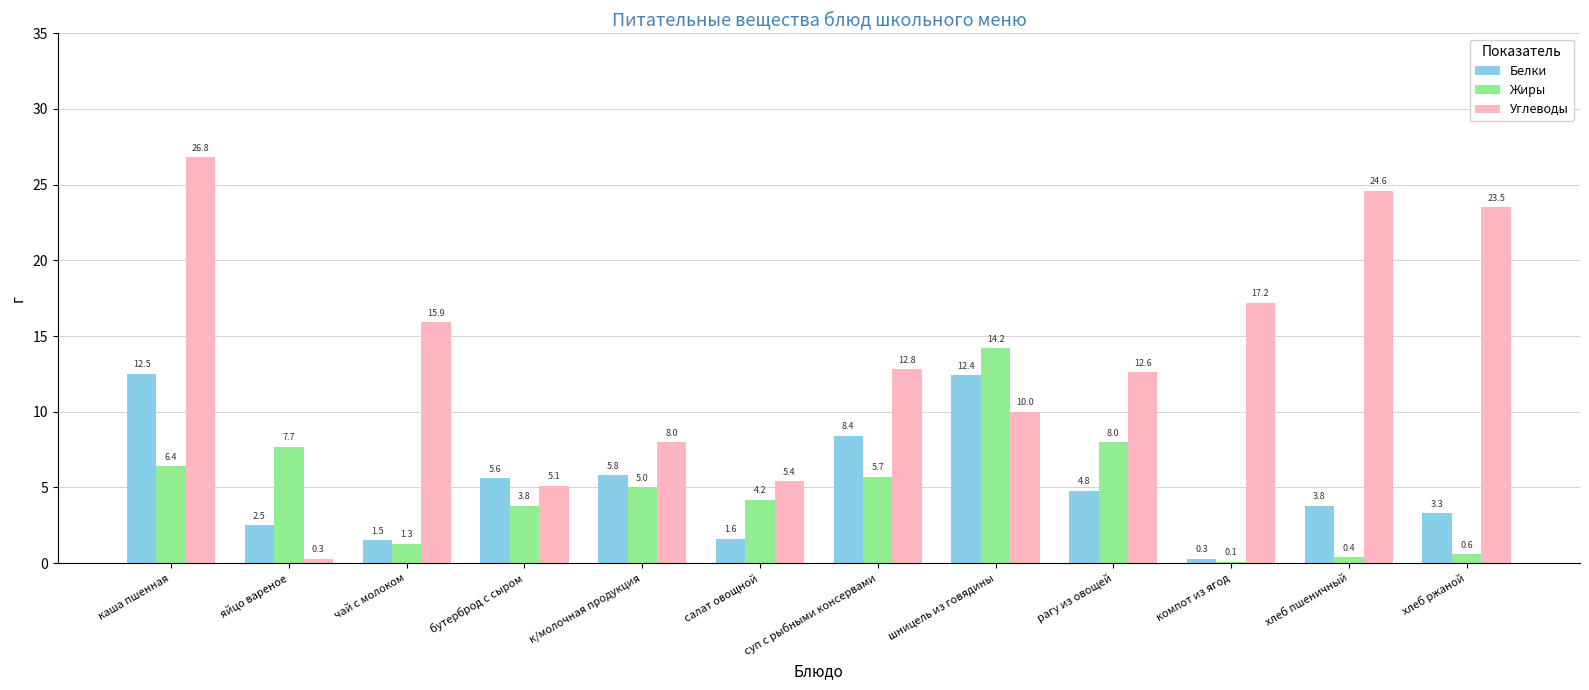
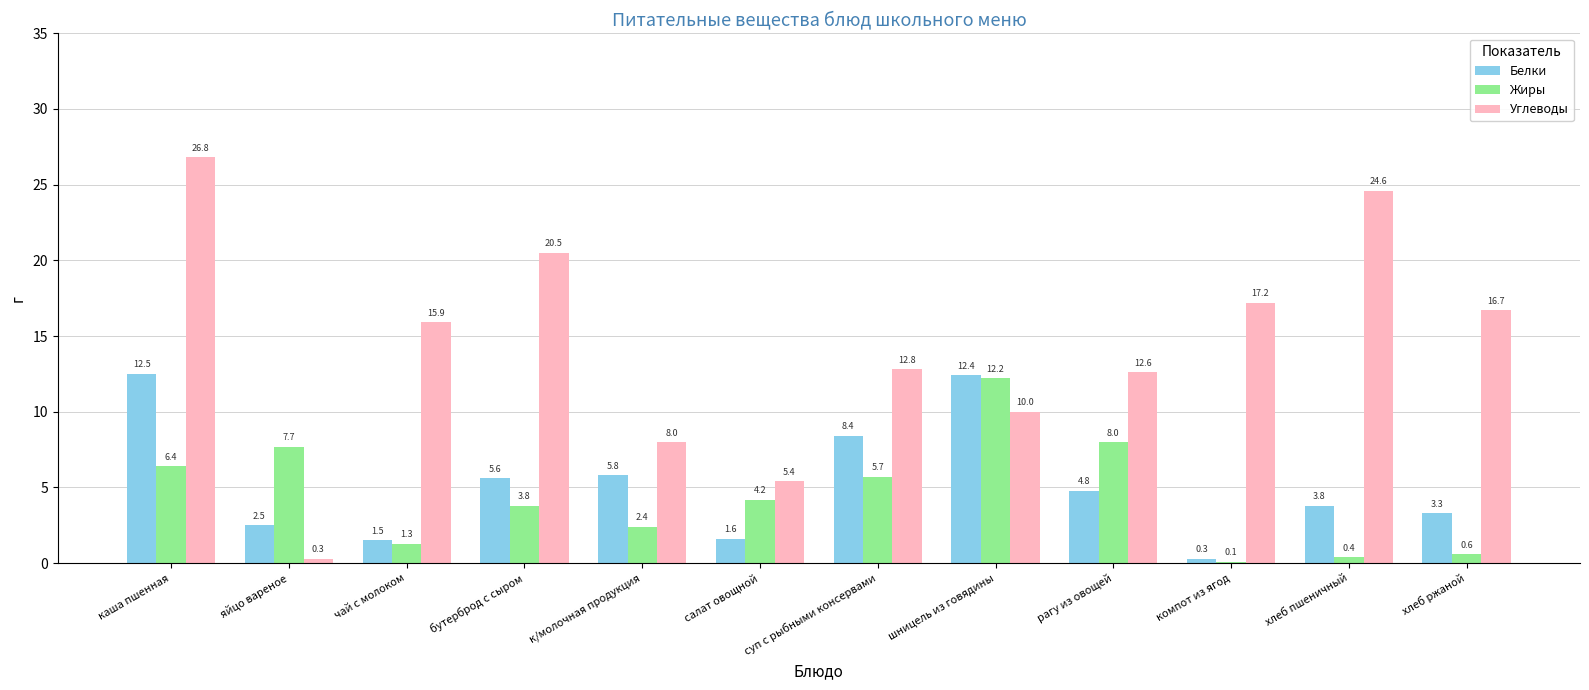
Углеводы, бутерброд с сыром: 5.1 -> 20.5
Жиры, к/молочная продукция: 5.0 -> 2.4
Жиры, шницель из говядины: 14.2 -> 12.2
Углеводы, хлеб ржаной: 23.5 -> 16.7
